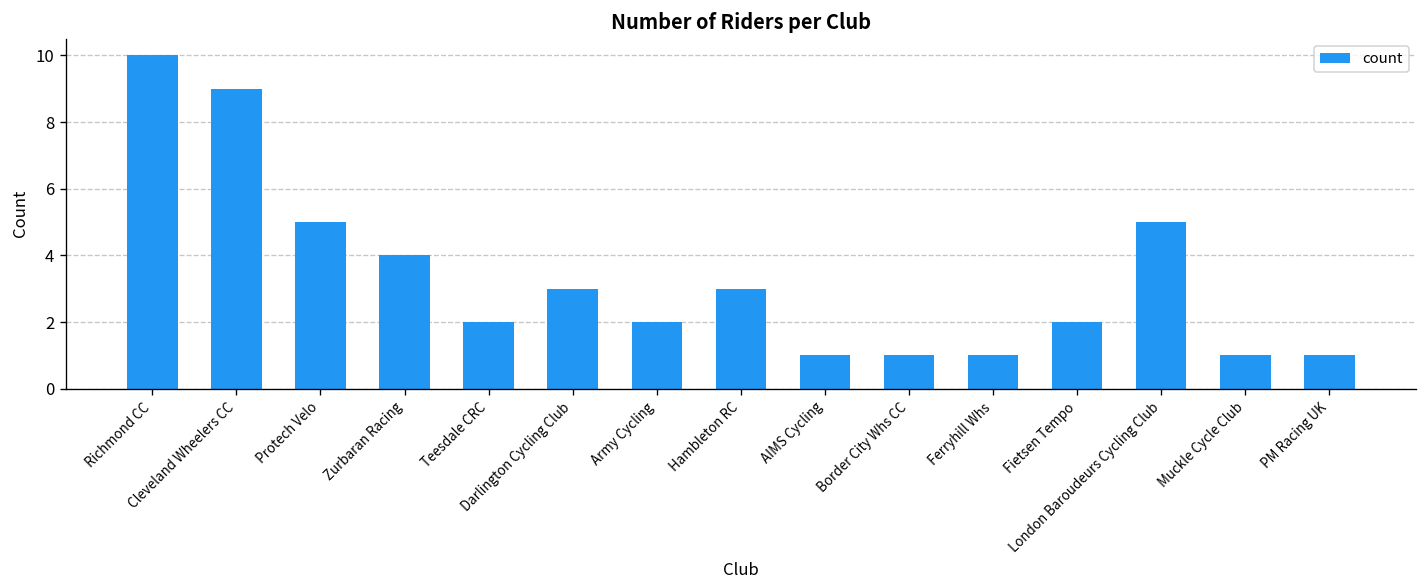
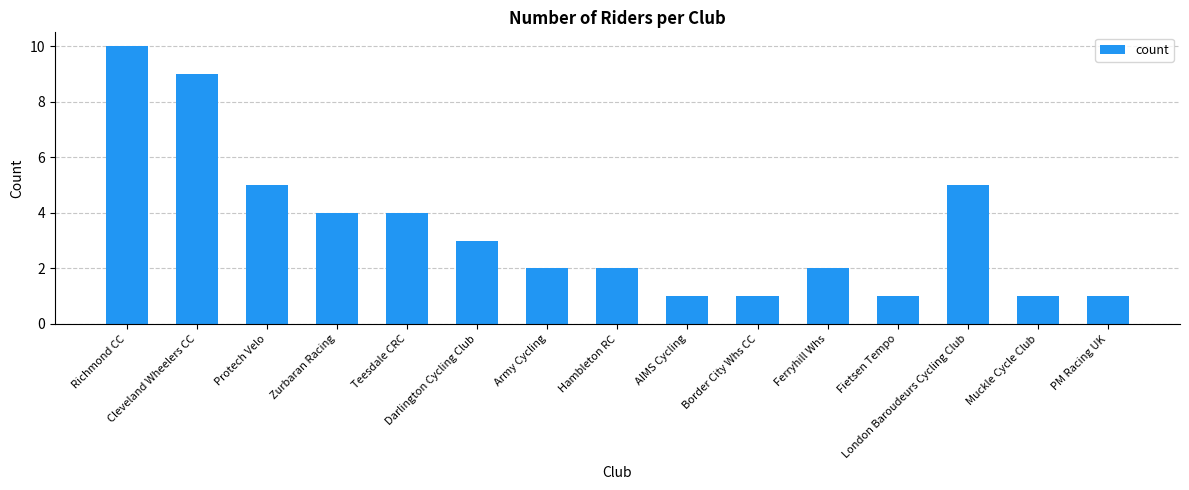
Teesdale CRC: 2 -> 4
Hambleton RC: 3 -> 2
Ferryhill Whs: 1 -> 2
Fietsen Tempo: 2 -> 1
